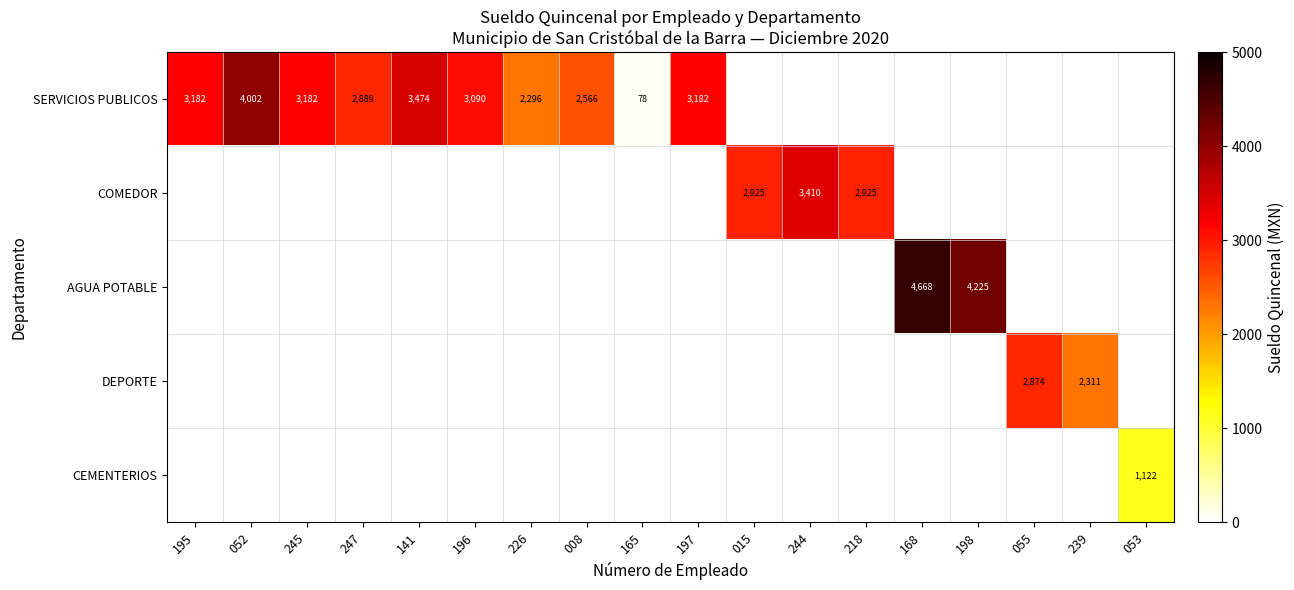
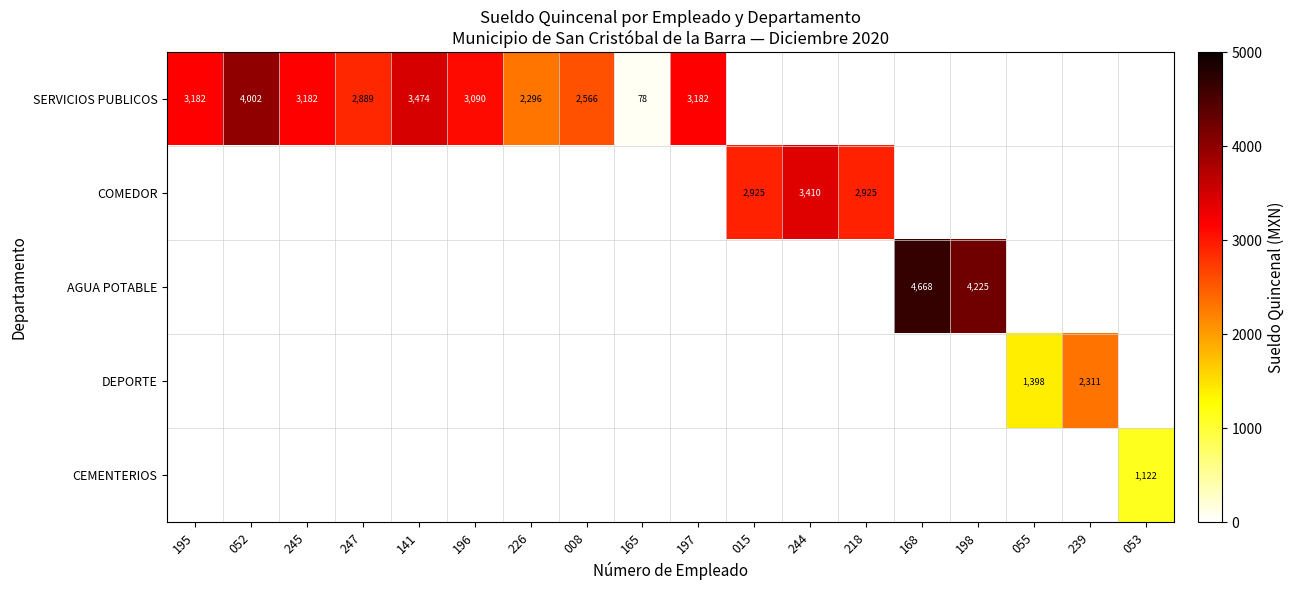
DEPORTE, 055: 2,874 -> 1,398
